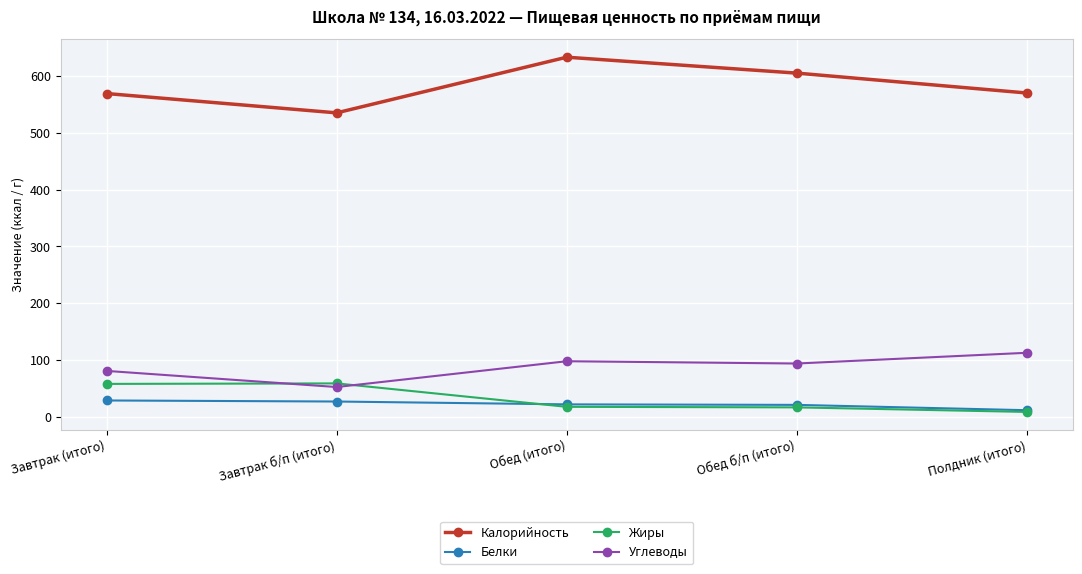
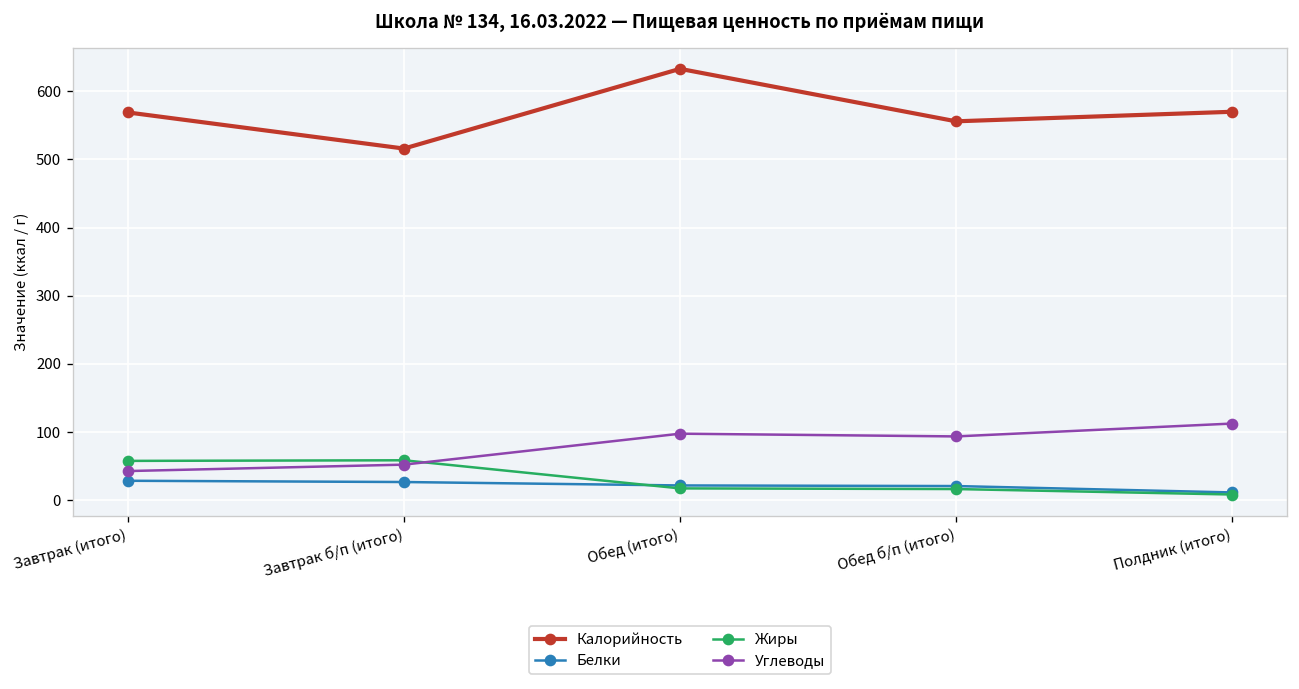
Углеводы, Завтрак (итого): 80 -> 40
Калорийность, Завтрак б/п (итого): 540 -> 520
Калорийность, Обед б/п (итого): 610 -> 560
